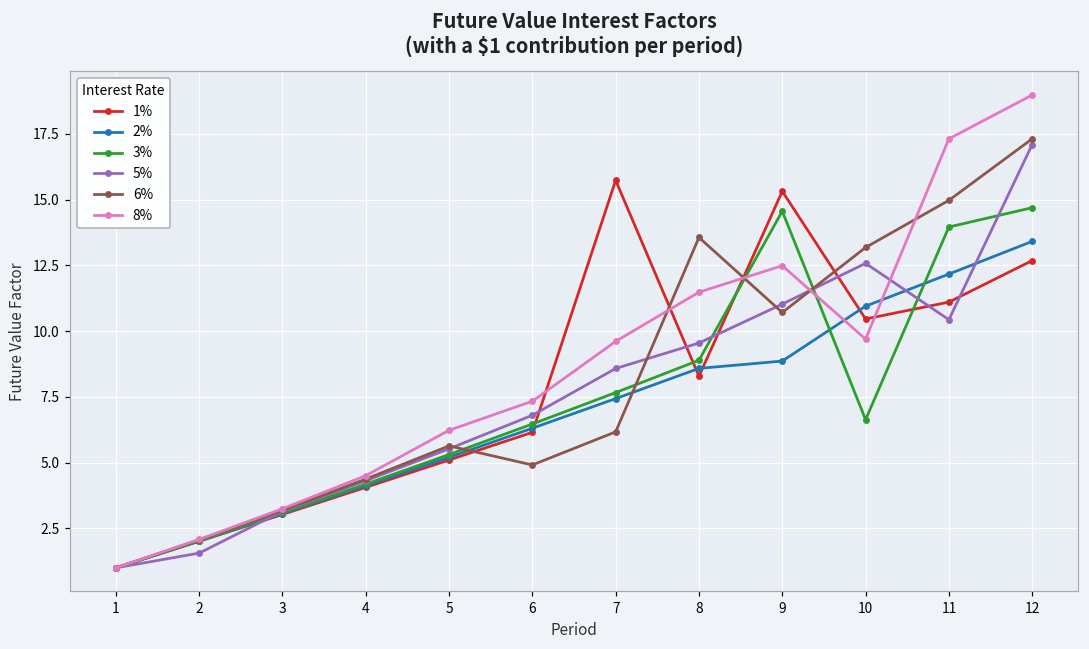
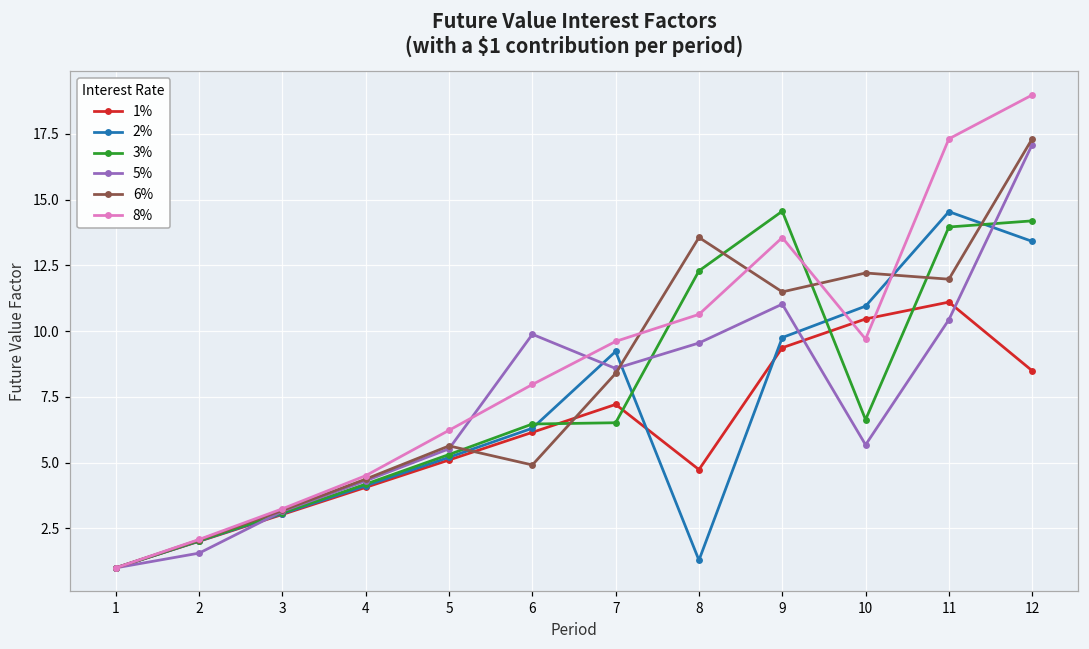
5%, 6: 6.8 -> 9.9
8%, 6: 7.3 -> 8.0
1%, 7: 15.7 -> 7.2
2%, 7: 7.4 -> 9.2
3%, 7: 7.7 -> 6.5
6%, 7: 6.2 -> 8.4
1%, 8: 8.3 -> 4.7
2%, 8: 8.6 -> 1.3
3%, 8: 8.9 -> 12.3
8%, 8: 11.5 -> 10.6
1%, 9: 15.3 -> 9.4
2%, 9: 8.9 -> 9.8
6%, 9: 10.7 -> 11.5
8%, 9: 12.5 -> 13.6
5%, 10: 12.6 -> 5.7
6%, 10: 13.2 -> 12.2
2%, 11: 12.2 -> 14.5
6%, 11: 15.0 -> 12.0
1%, 12: 12.7 -> 8.5
3%, 12: 14.7 -> 14.2
